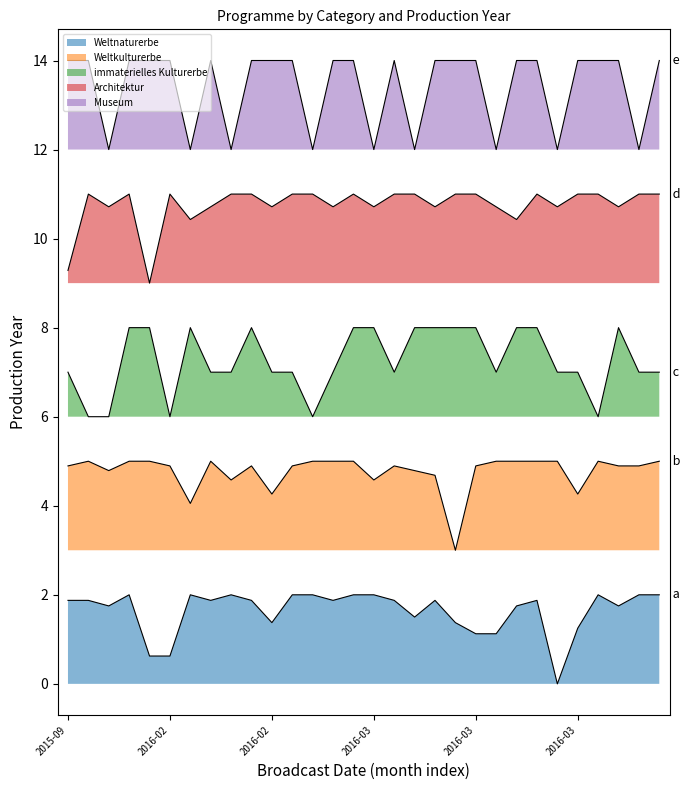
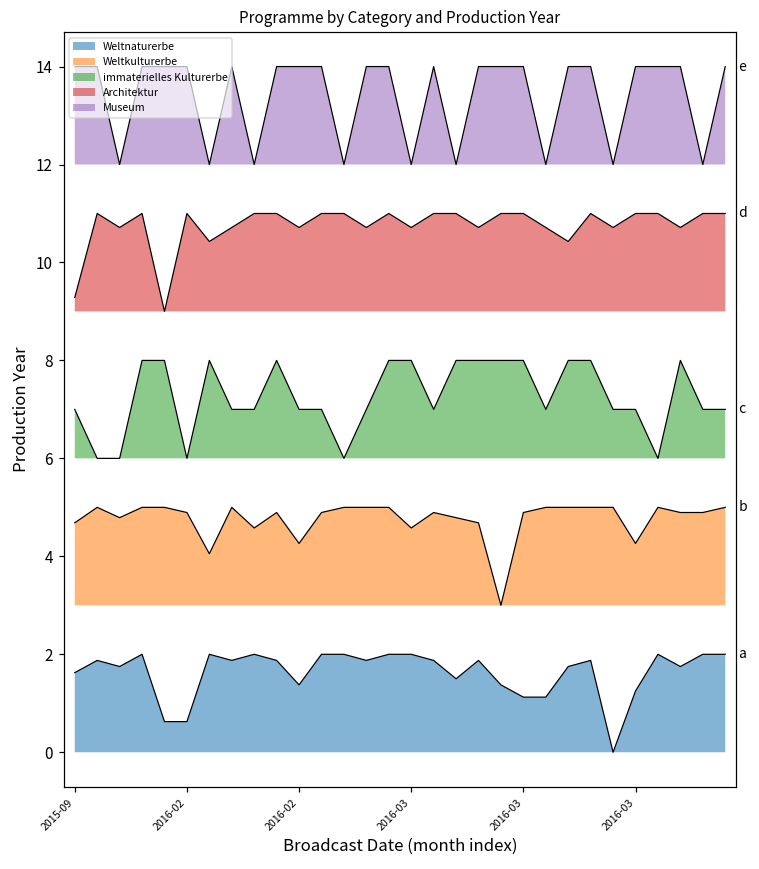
Weltnaturerbe, 2015-09: 1.9 -> 1.6
Weltkulturerbe, 2015-09: 4.9 -> 4.7
